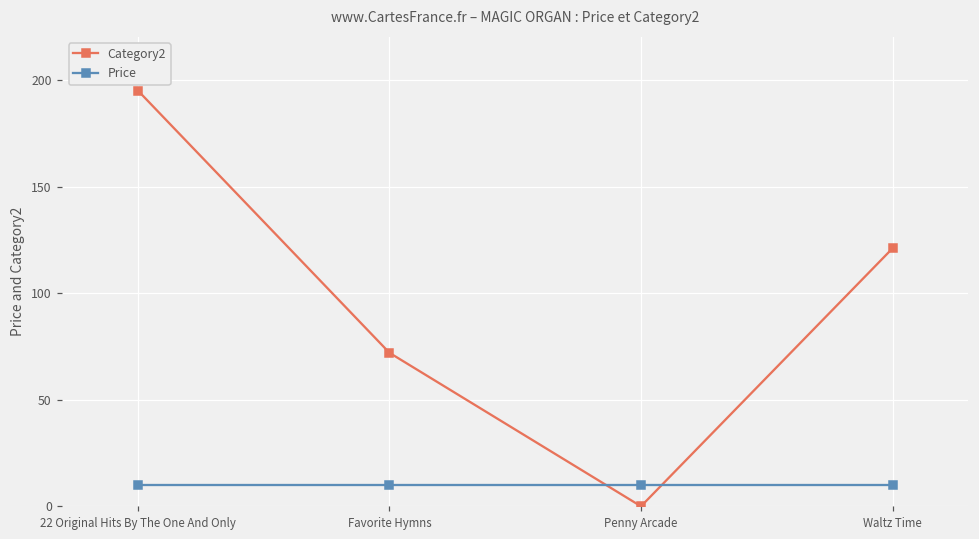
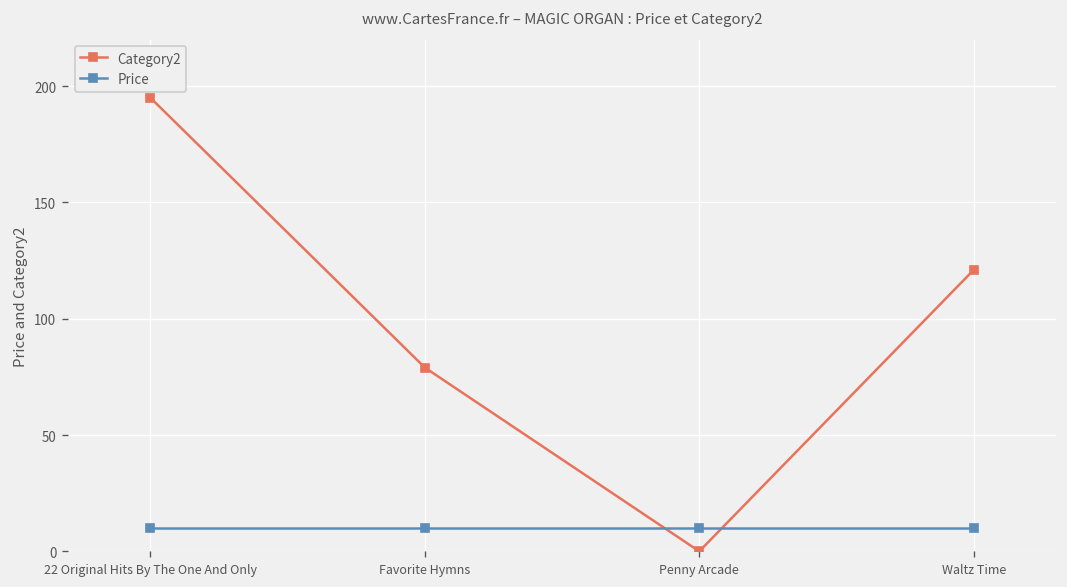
Category2, Favorite Hymns: 72 -> 79
